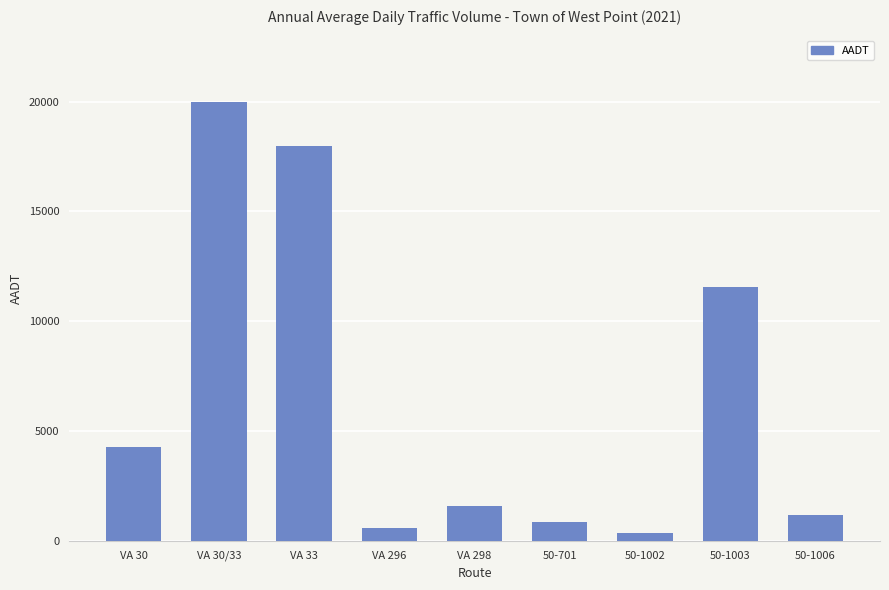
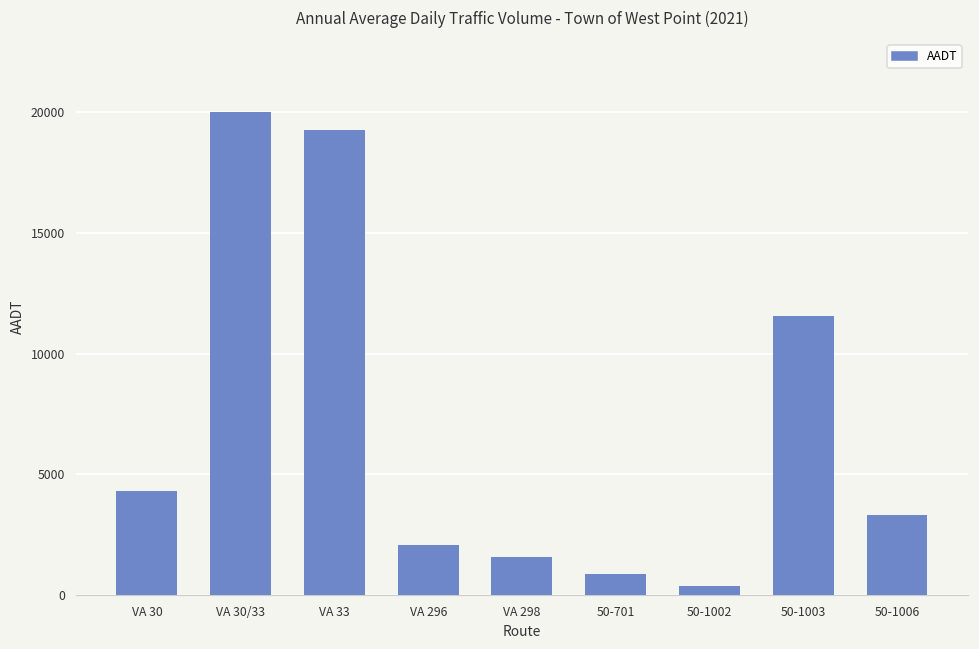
VA 33: 18000 -> 19300
VA 296: 600 -> 2100
50-1006: 1200 -> 3300
